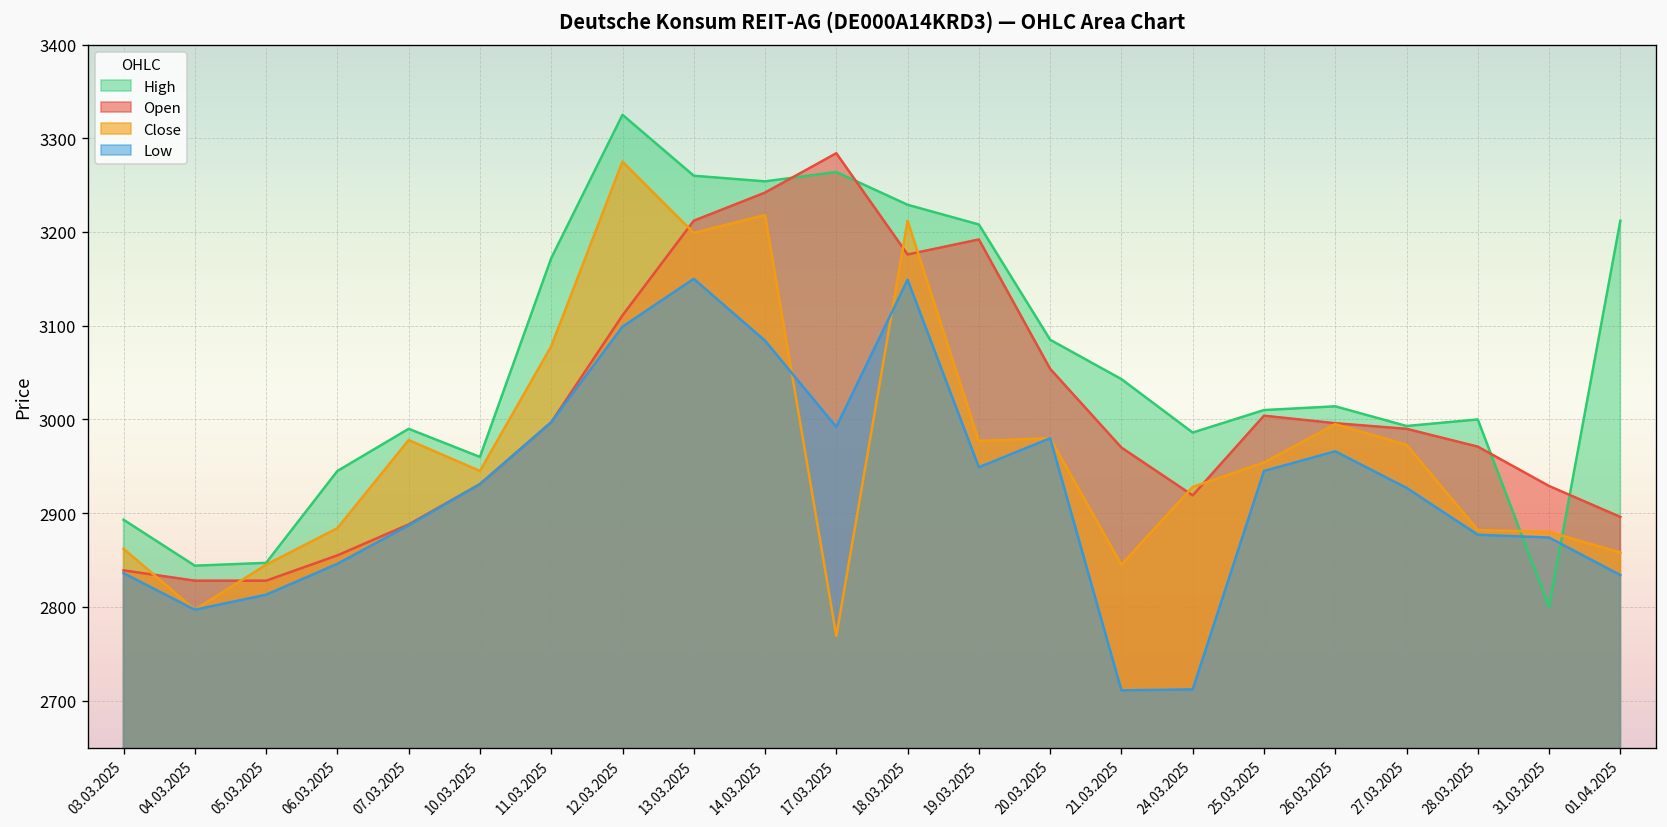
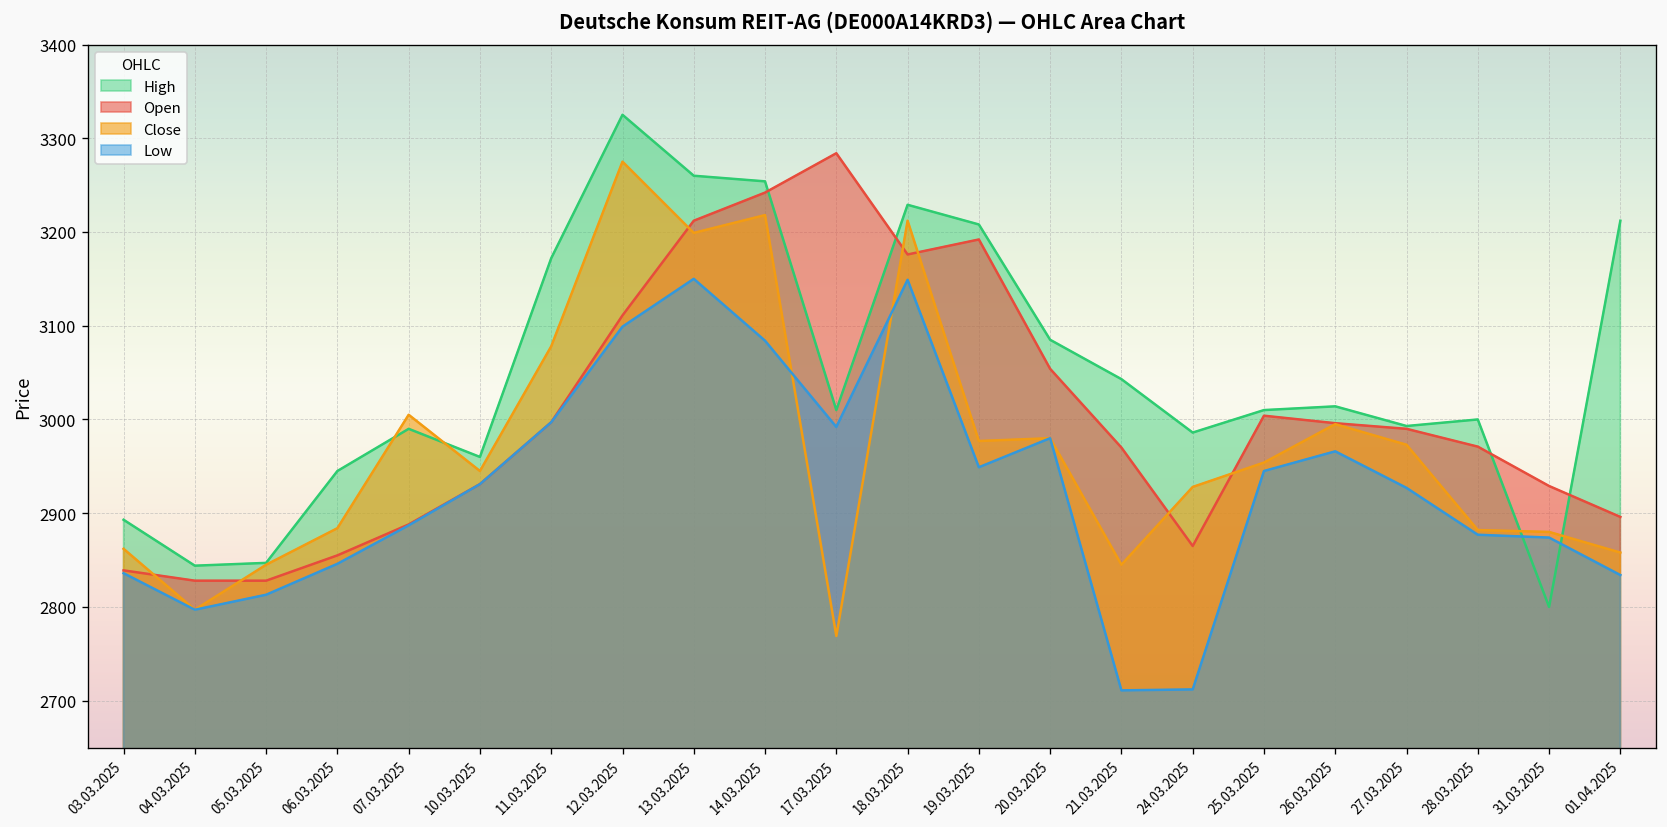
Close, 07.03.2025: 2980 -> 3010
High, 17.03.2025: 3260 -> 3010
Open, 24.03.2025: 2920 -> 2870
